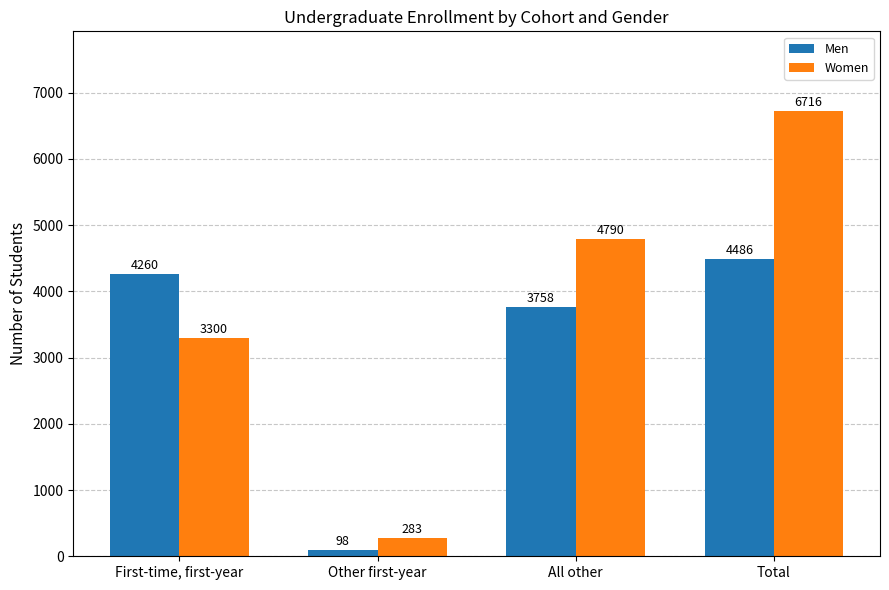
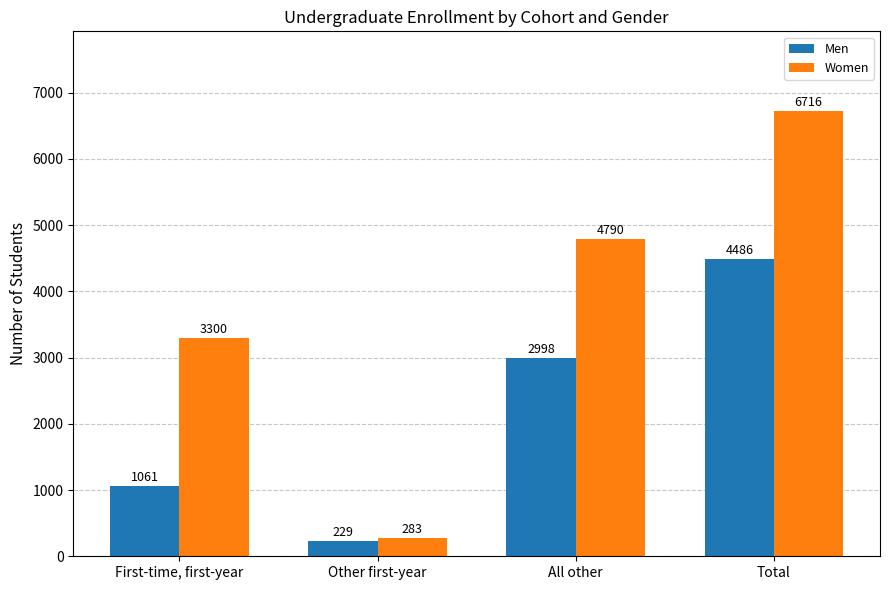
Men, First-time, first-year: 4260 -> 1061
Men, Other first-year: 98 -> 229
Men, All other: 3758 -> 2998
